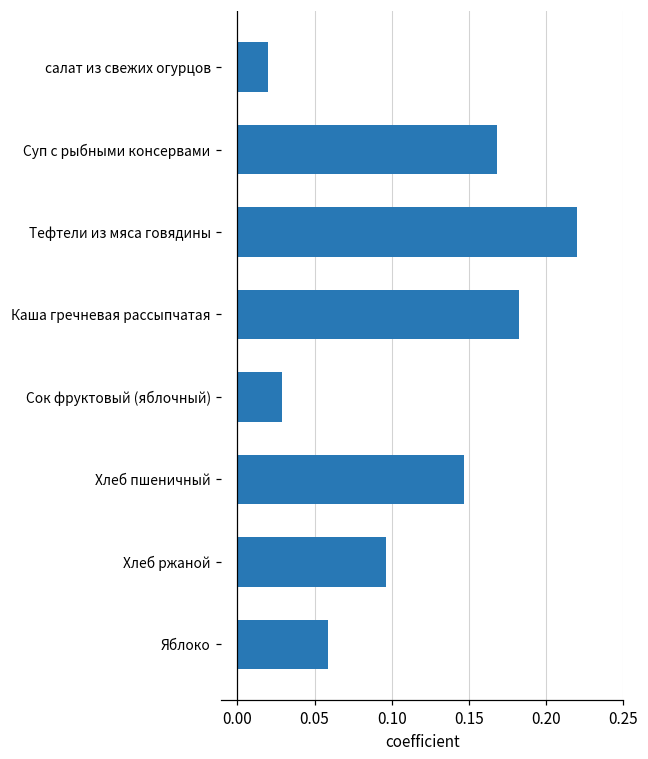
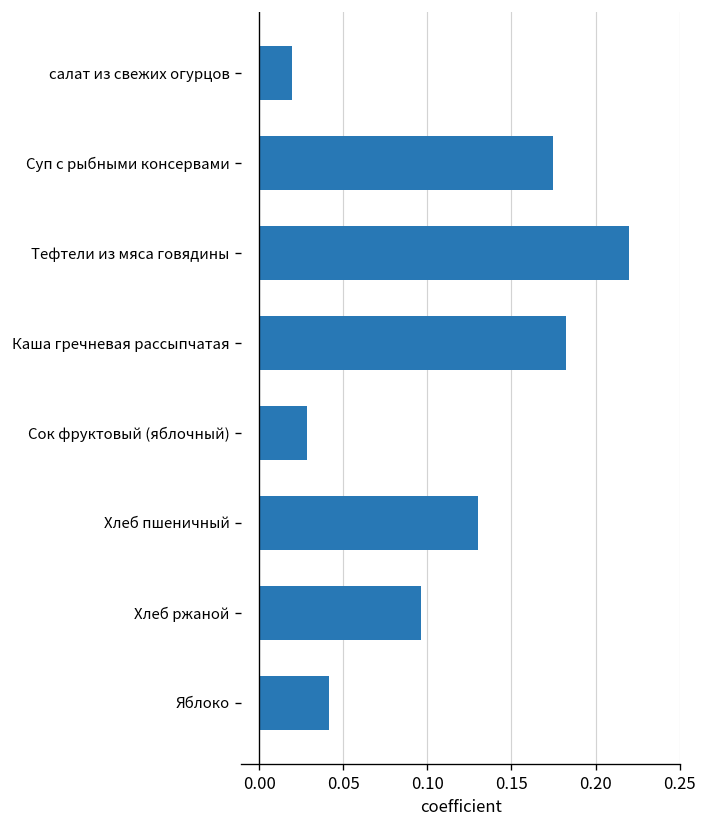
Суп с рыбными консервами: 0.168 -> 0.174
Хлеб пшеничный: 0.147 -> 0.130
Яблоко: 0.059 -> 0.042
